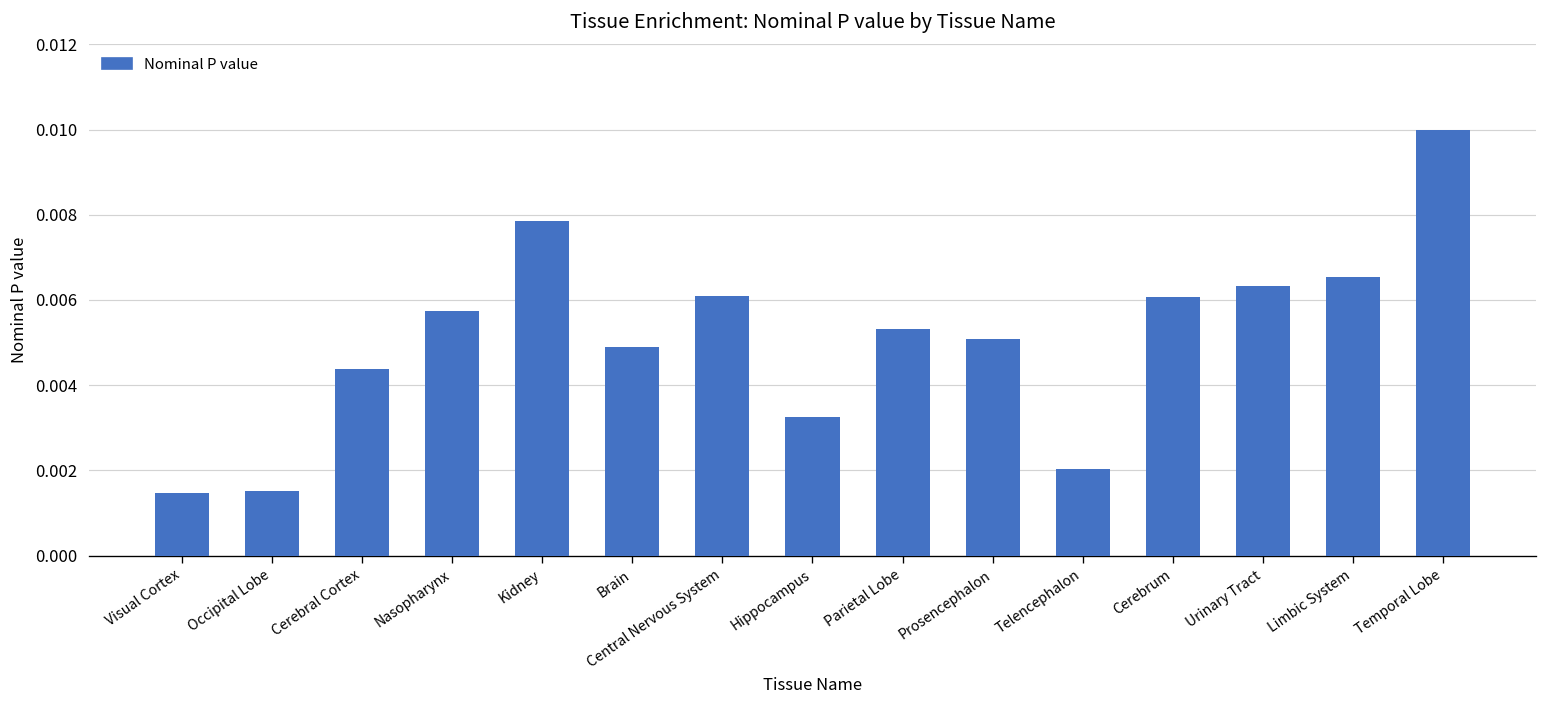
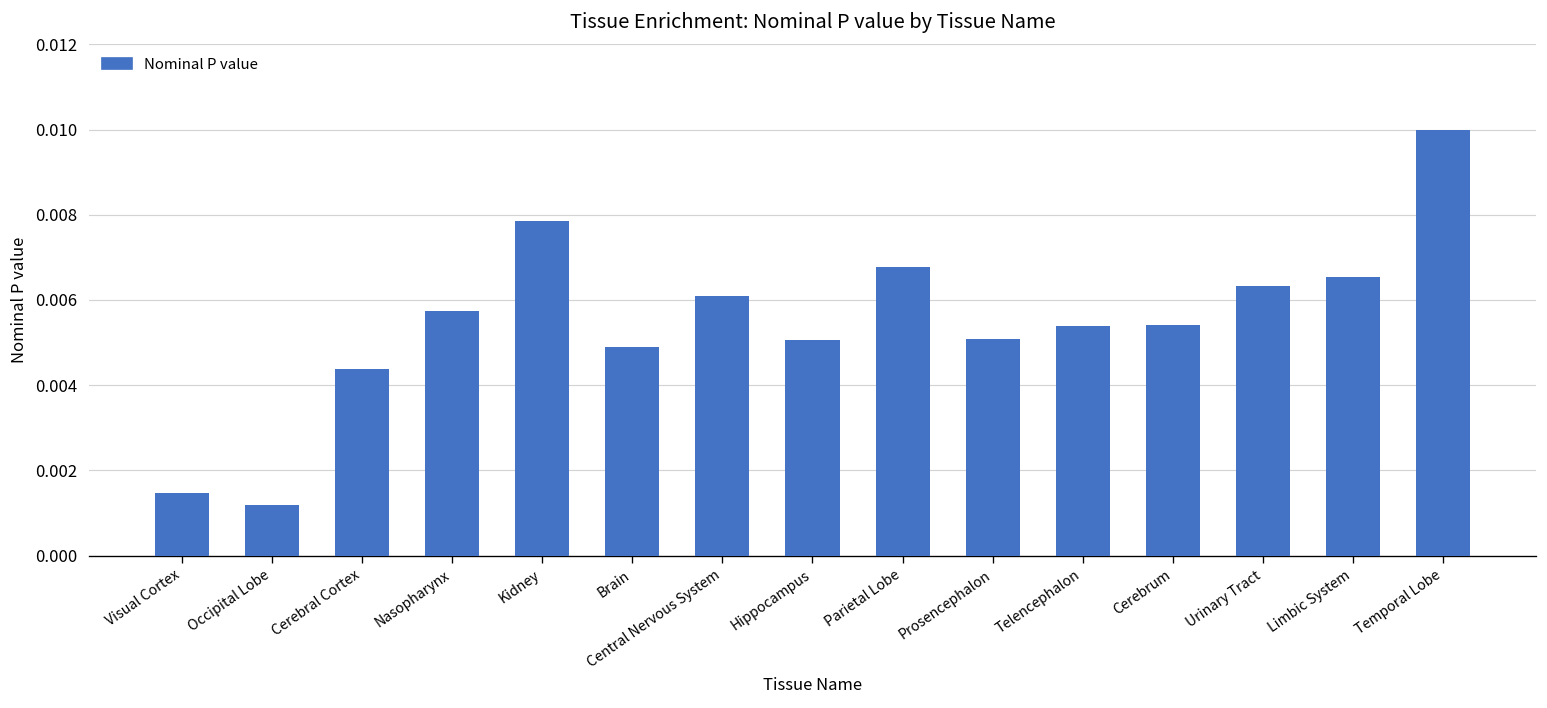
Occipital Lobe: 0.0015 -> 0.0012
Hippocampus: 0.0033 -> 0.0051
Parietal Lobe: 0.0053 -> 0.0068
Telencephalon: 0.0020 -> 0.0054
Cerebrum: 0.0061 -> 0.0054
